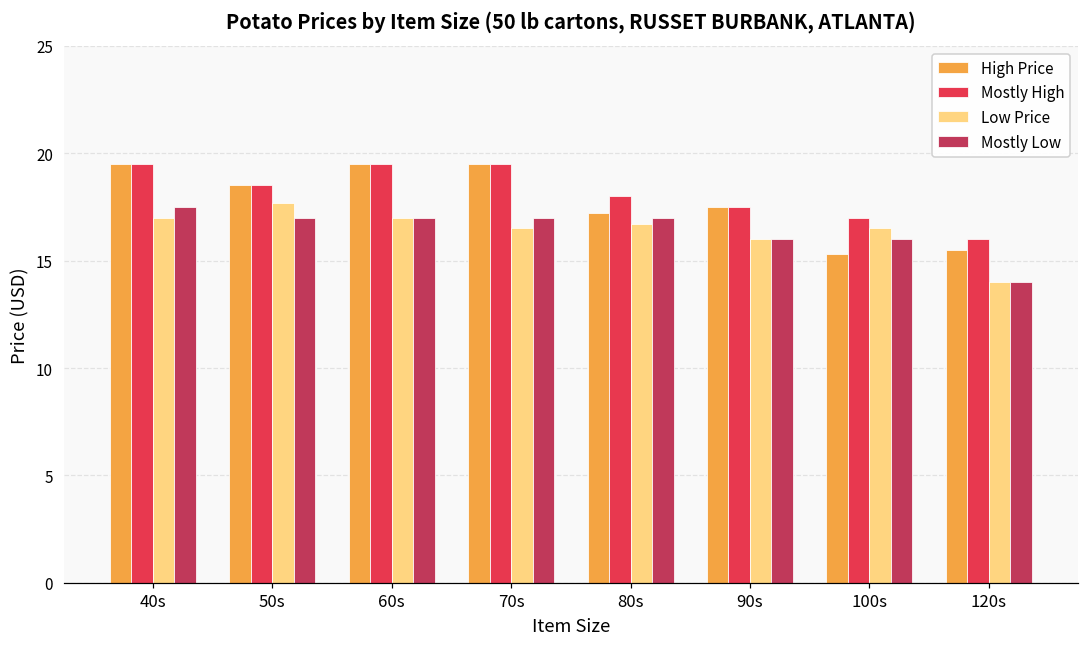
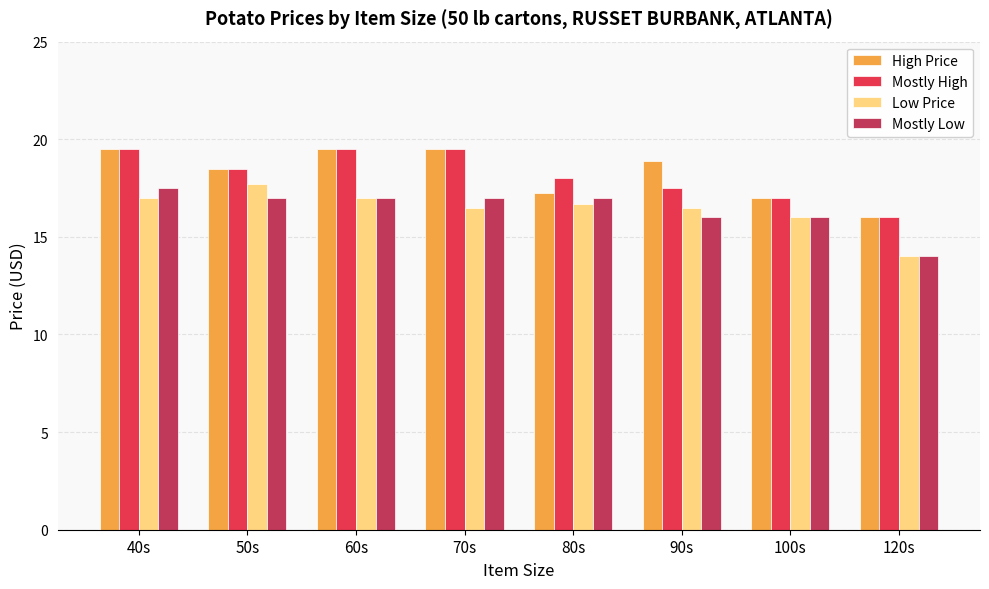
High Price, 90s: 17.5 -> 18.9
Low Price, 90s: 16.0 -> 16.5
High Price, 100s: 15.3 -> 17.0
Low Price, 100s: 16.5 -> 16.0
High Price, 120s: 15.5 -> 16.0
